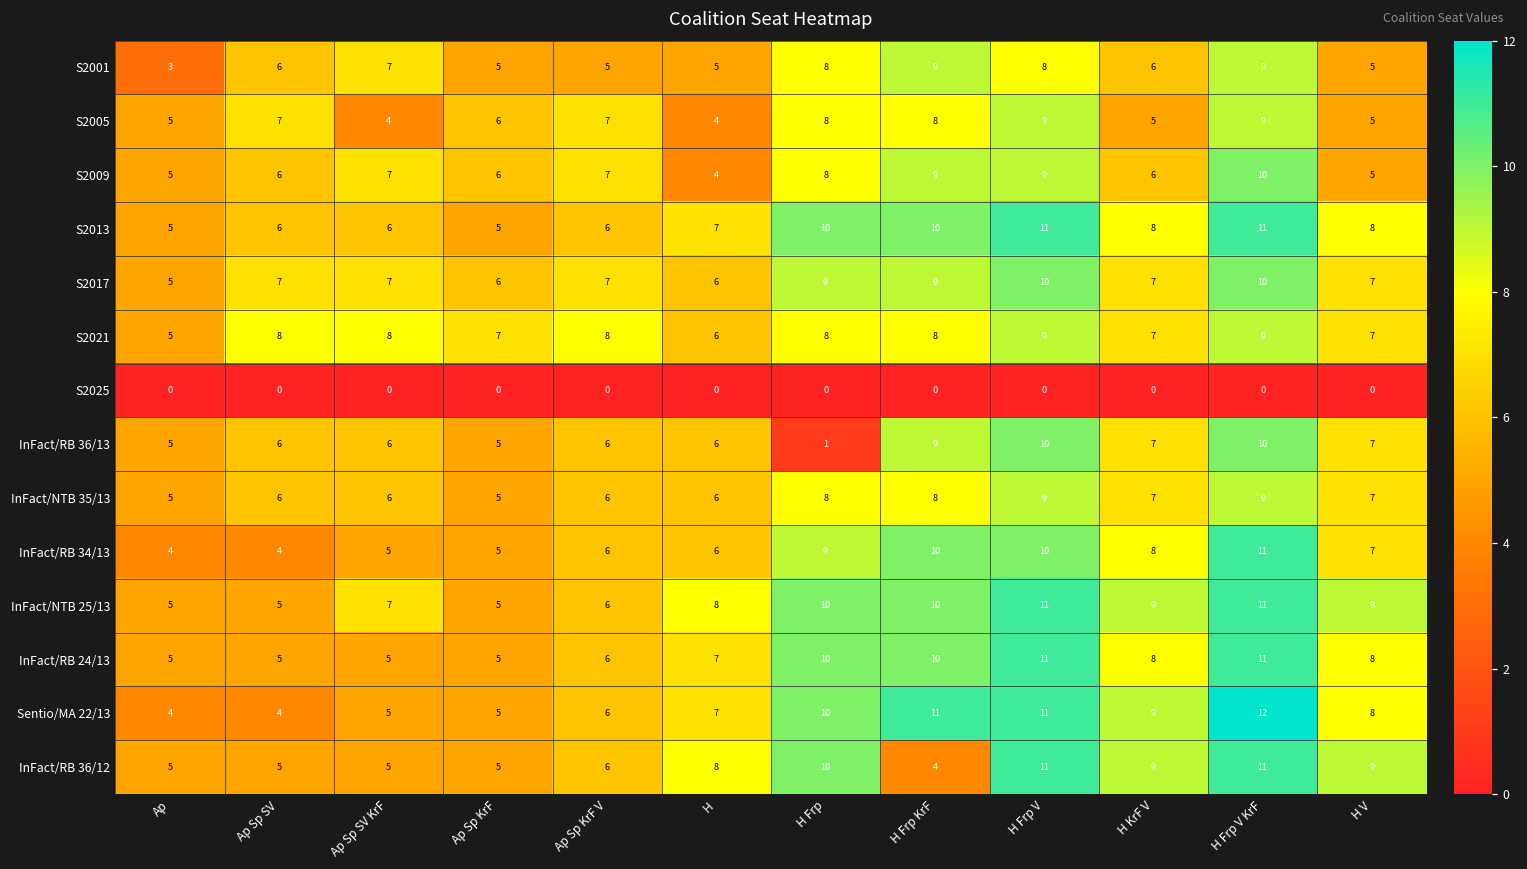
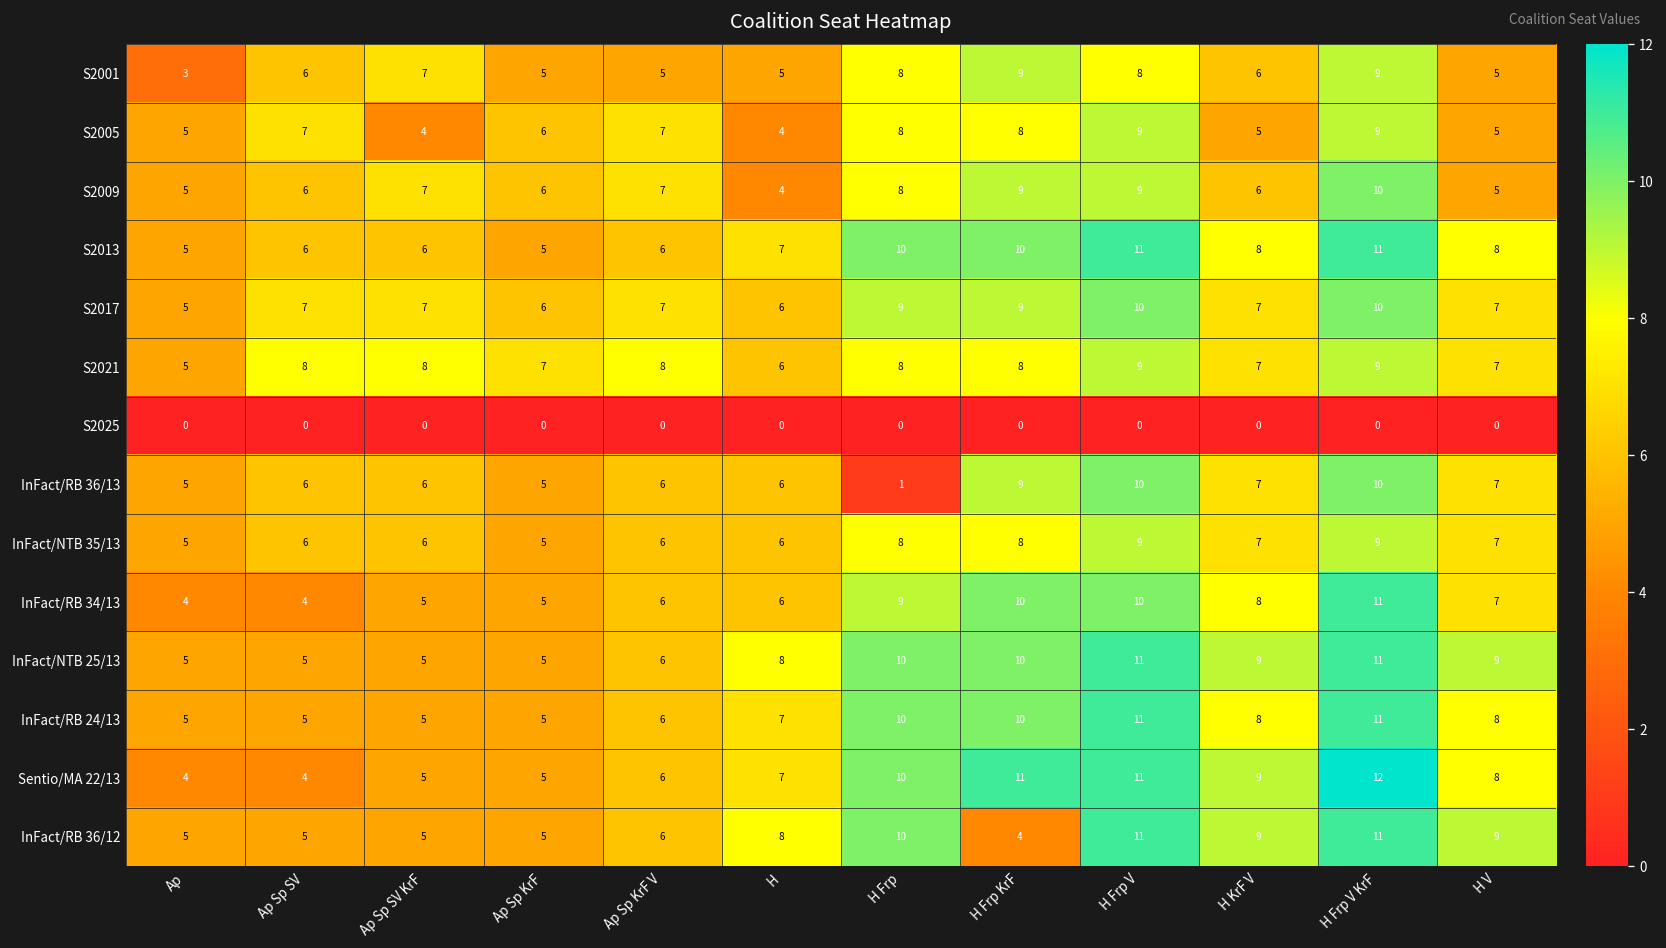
InFact/NTB 25/13, Ap Sp SV KrF: 7 -> 5
